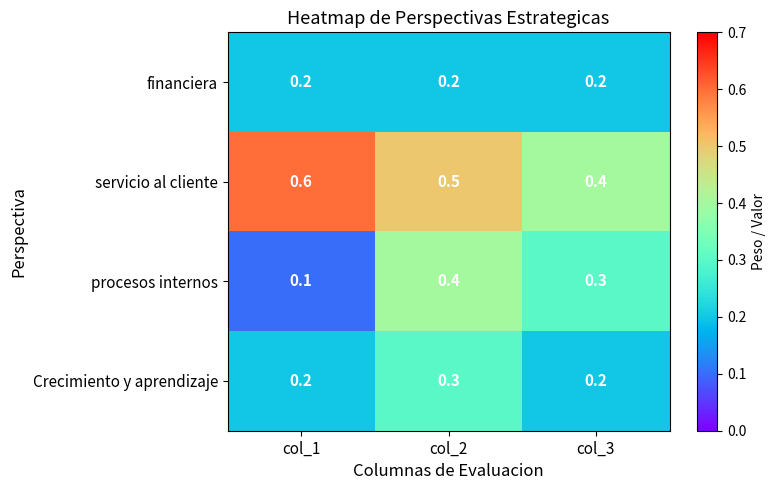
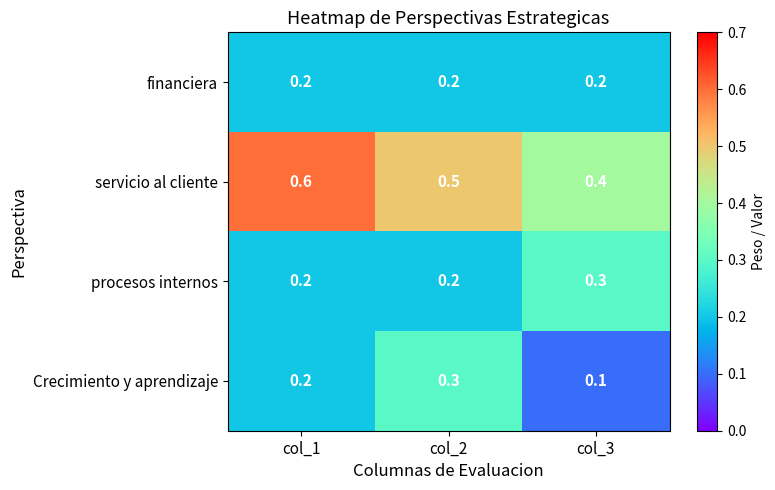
procesos internos, col_1: 0.1 -> 0.2
procesos internos, col_2: 0.4 -> 0.2
Crecimiento y aprendizaje, col_3: 0.2 -> 0.1
